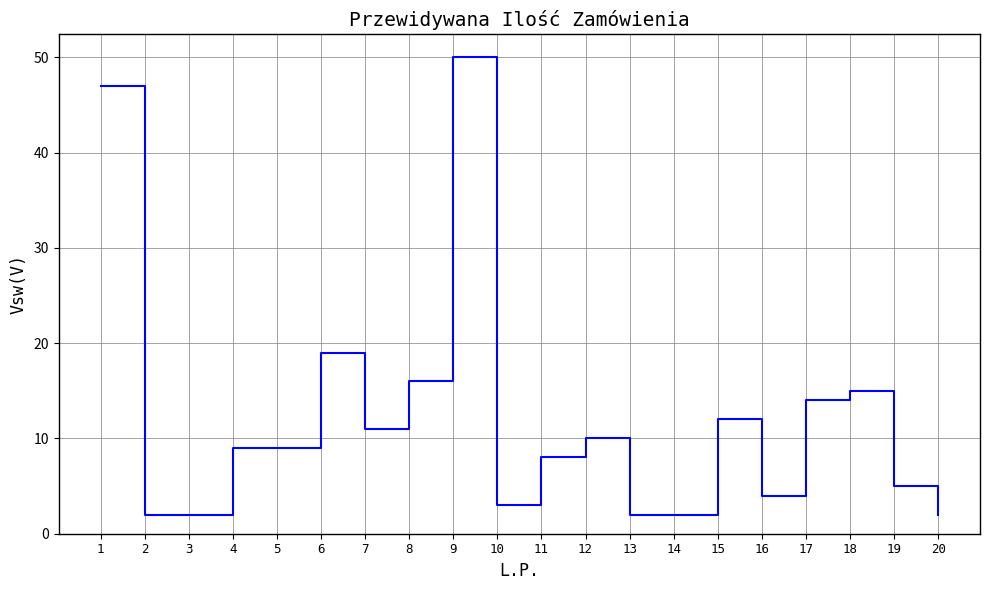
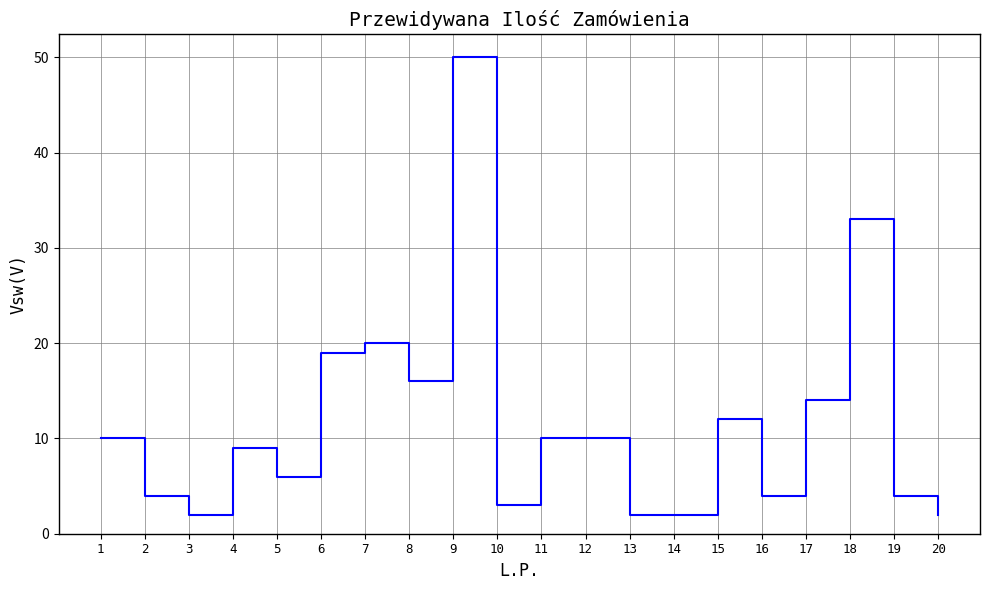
1: 47 -> 10
2: 2 -> 4
5: 9 -> 6
7: 11 -> 20
11: 8 -> 10
18: 15 -> 33
19: 5 -> 4
